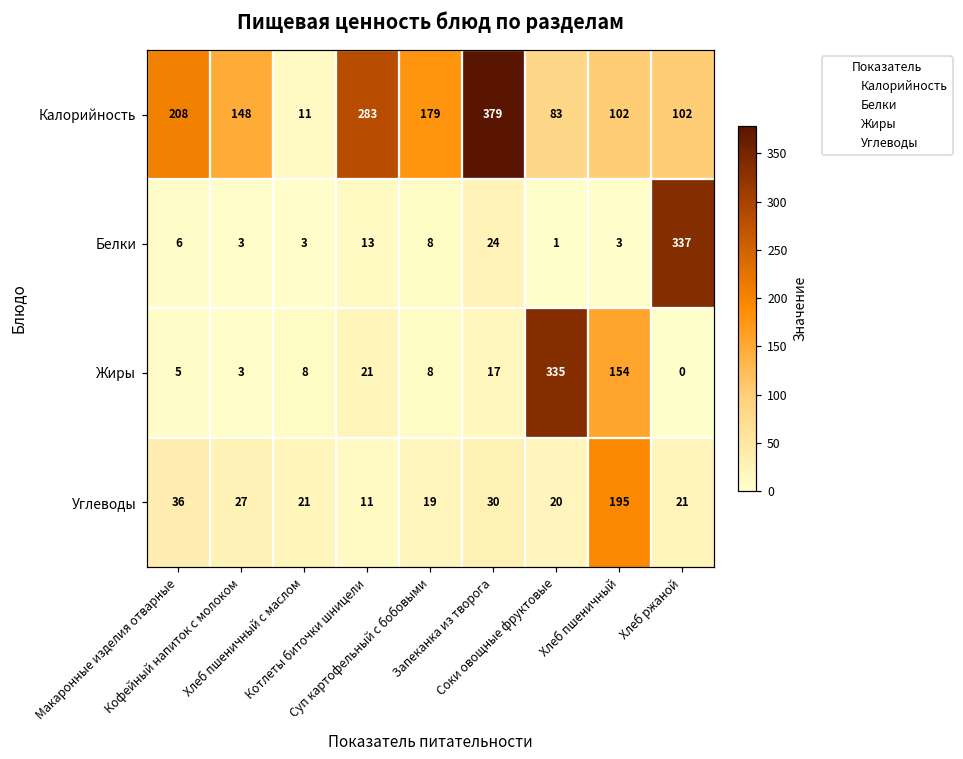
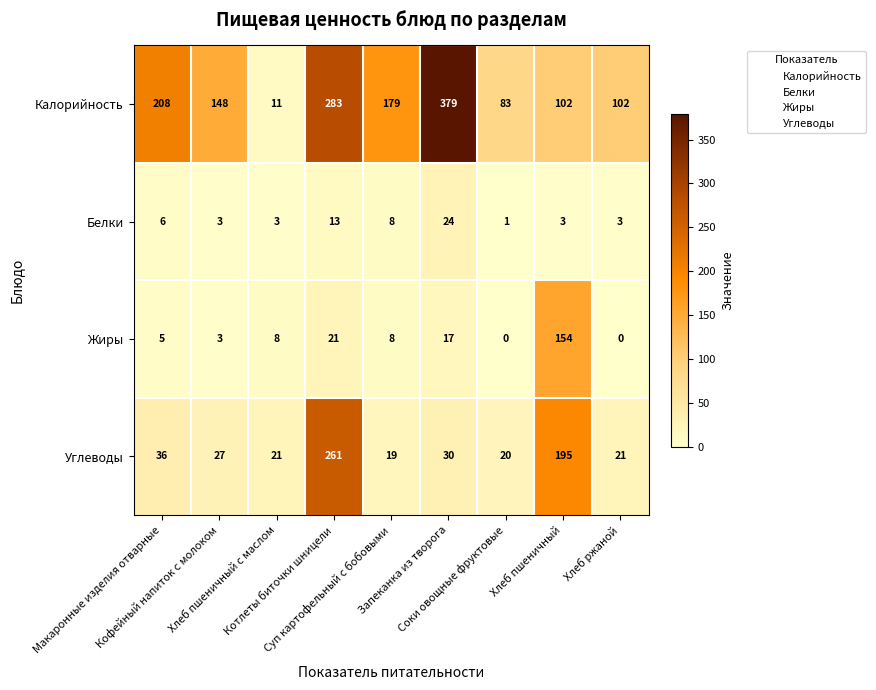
Белки, Хлеб ржаной: 337 -> 3
Жиры, Соки овощные фруктовые: 335 -> 0
Углеводы, Котлеты биточки шницели: 11 -> 261
